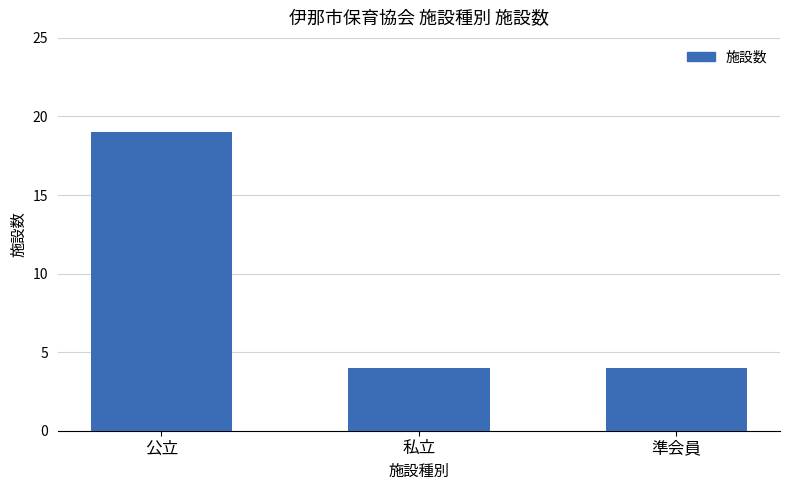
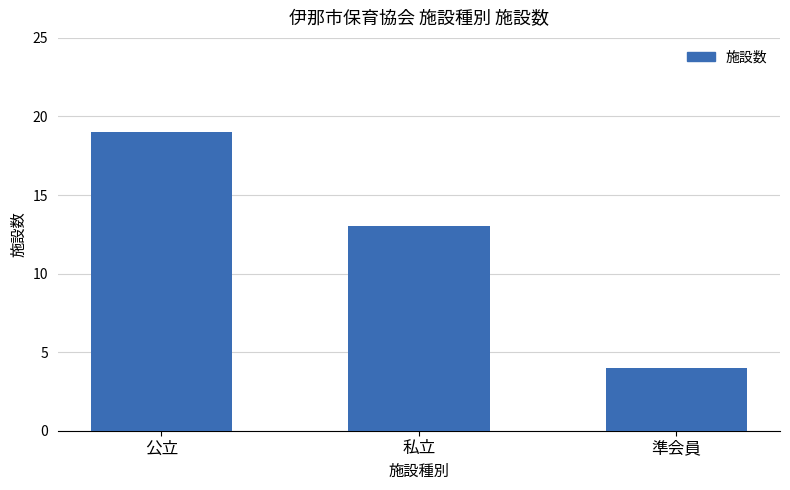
私立: 4 -> 13
